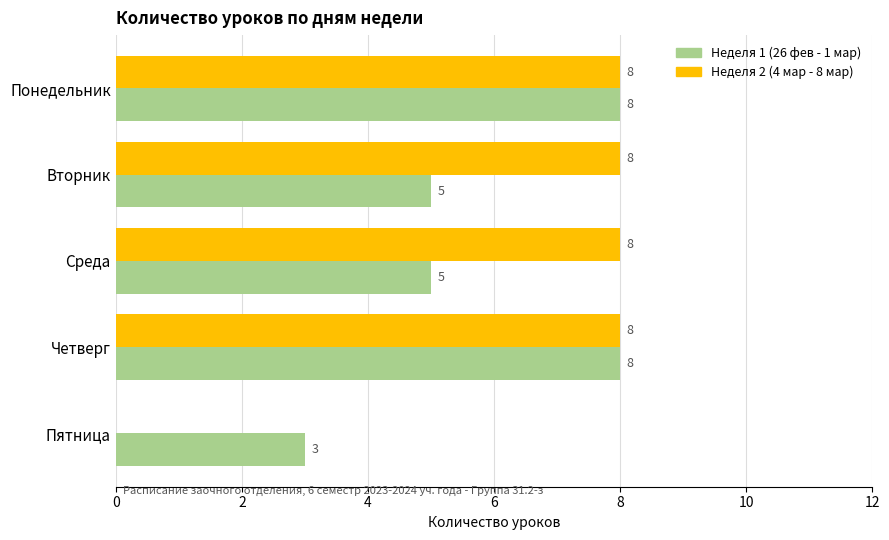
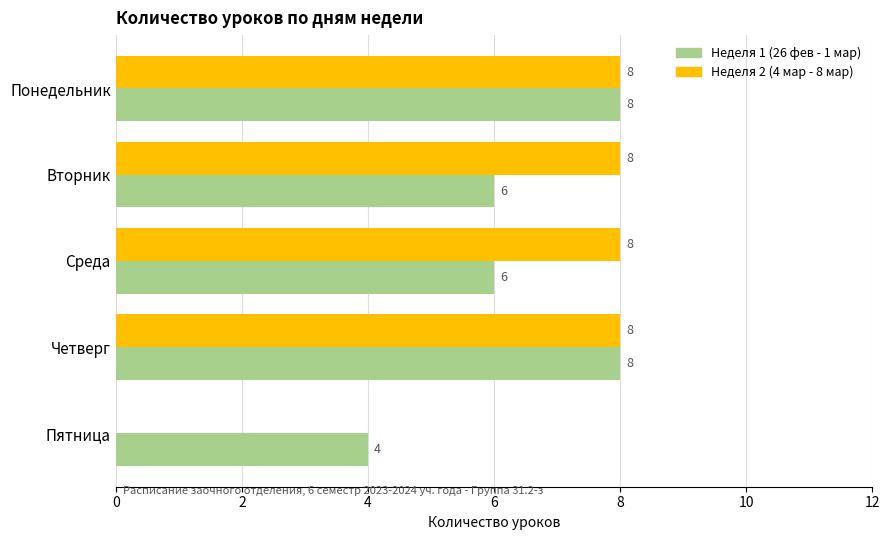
Неделя 1 (26 фев - 1 мар), Вторник: 5 -> 6
Неделя 1 (26 фев - 1 мар), Среда: 5 -> 6
Неделя 1 (26 фев - 1 мар), Пятница: 3 -> 4
